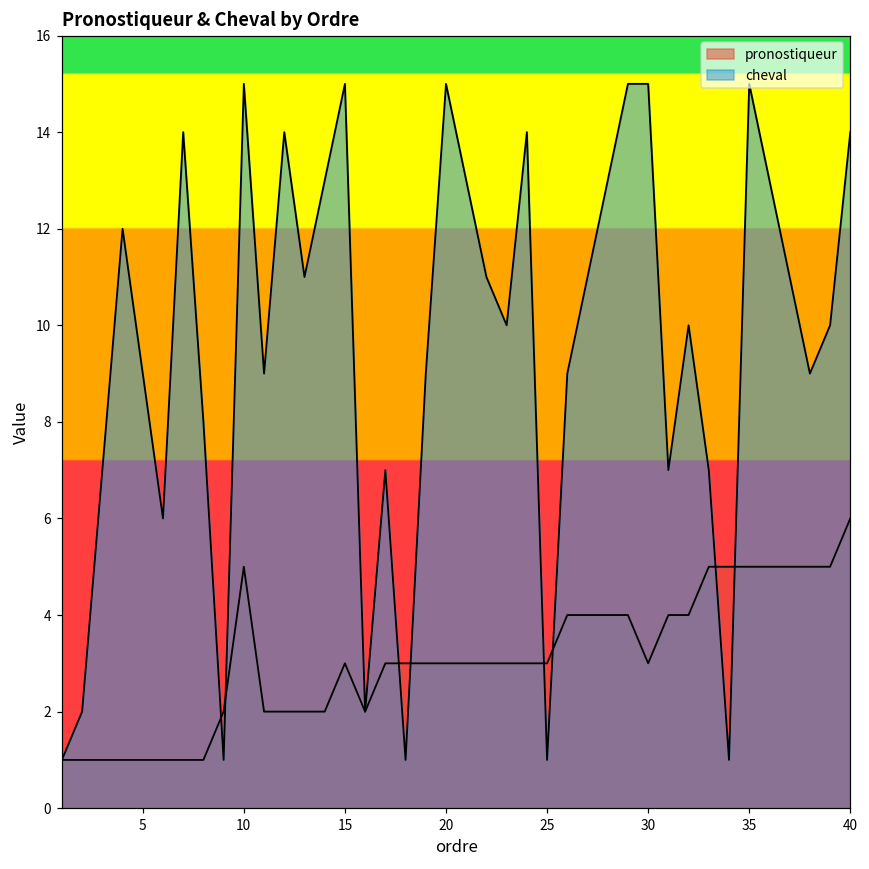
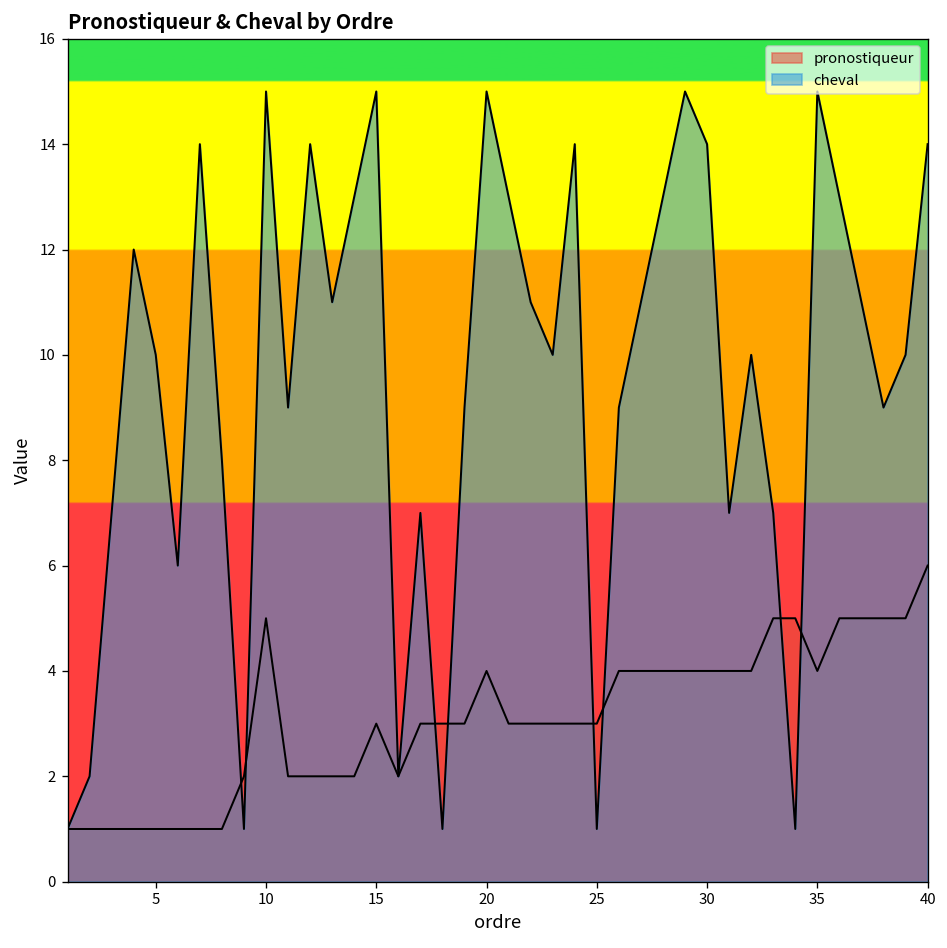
cheval, 5: 9 -> 10
pronostiqueur, 20: 3 -> 4
pronostiqueur, 30: 3 -> 4
cheval, 30: 15 -> 14
pronostiqueur, 35: 5 -> 4
